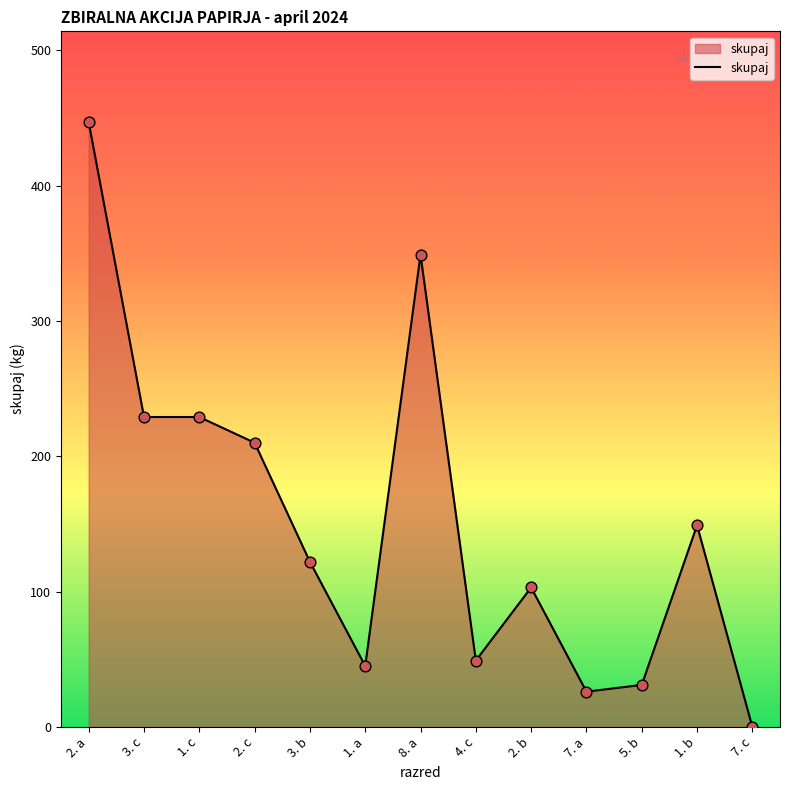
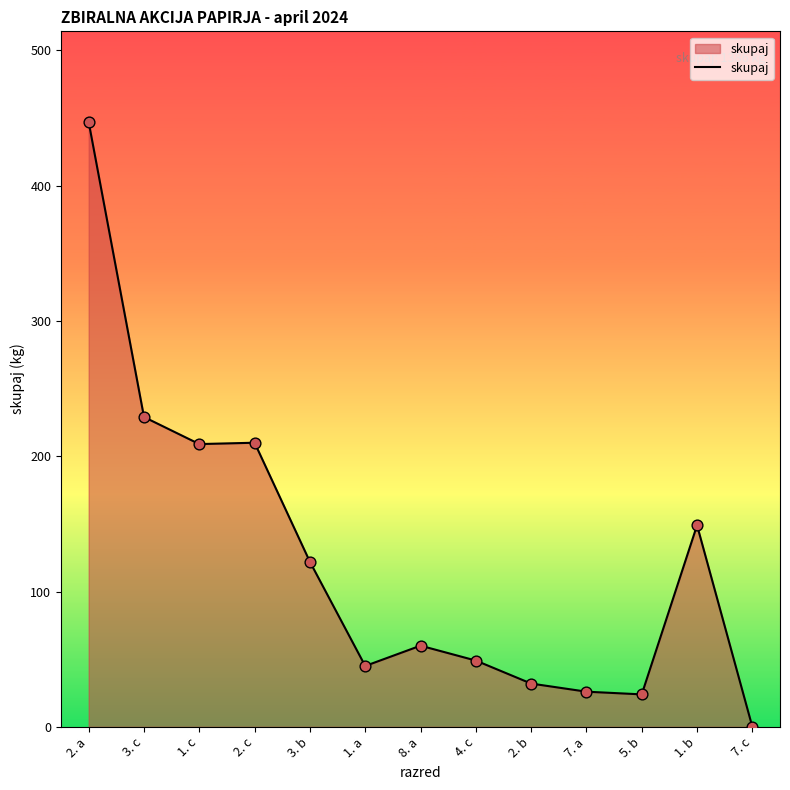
1. c: 229 -> 209
8. a: 349 -> 60
2. b: 103 -> 32
5. b: 31 -> 24
